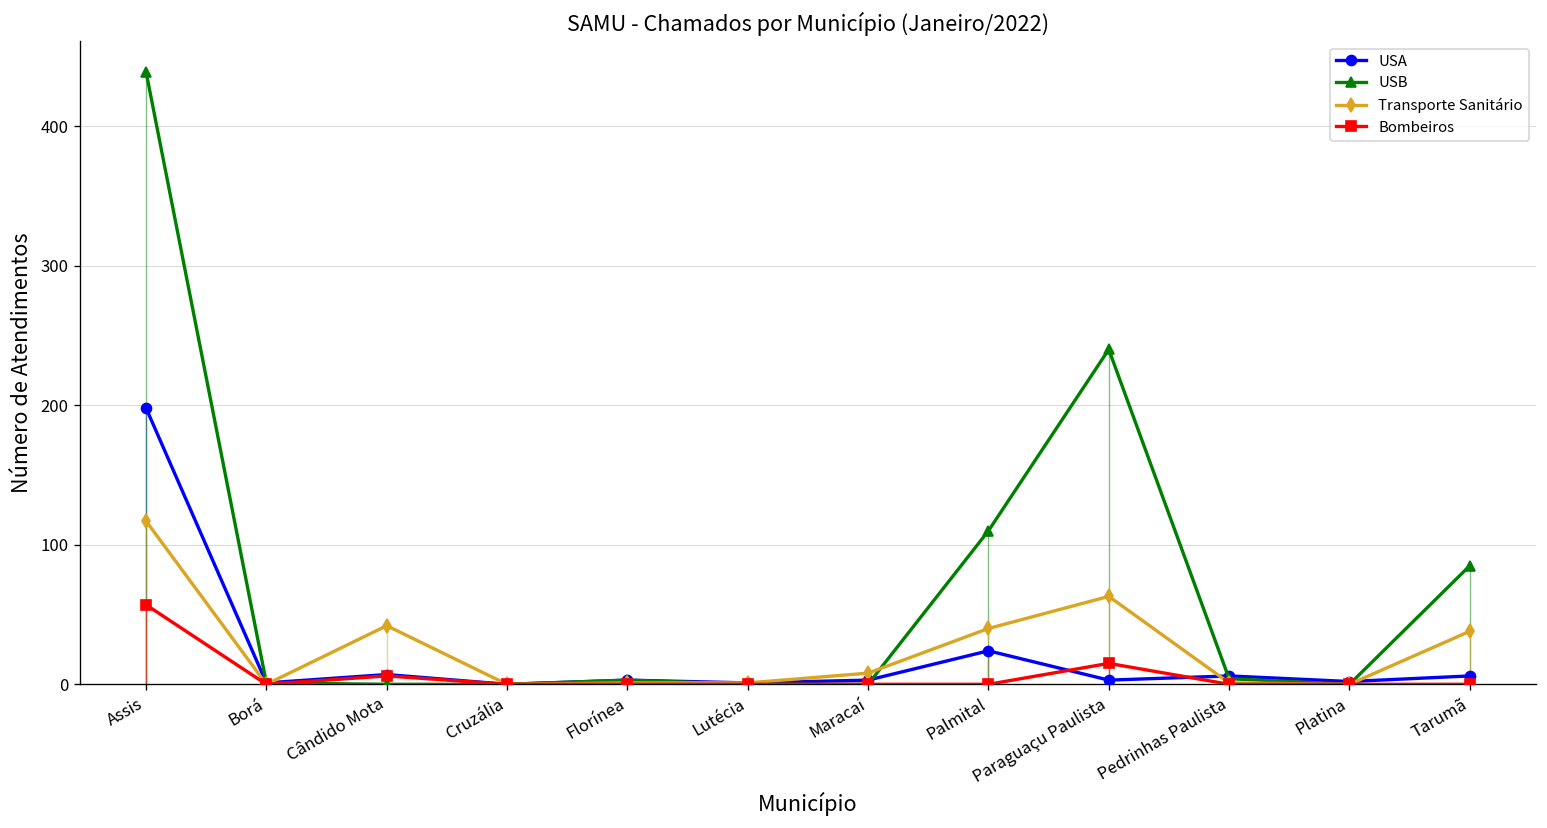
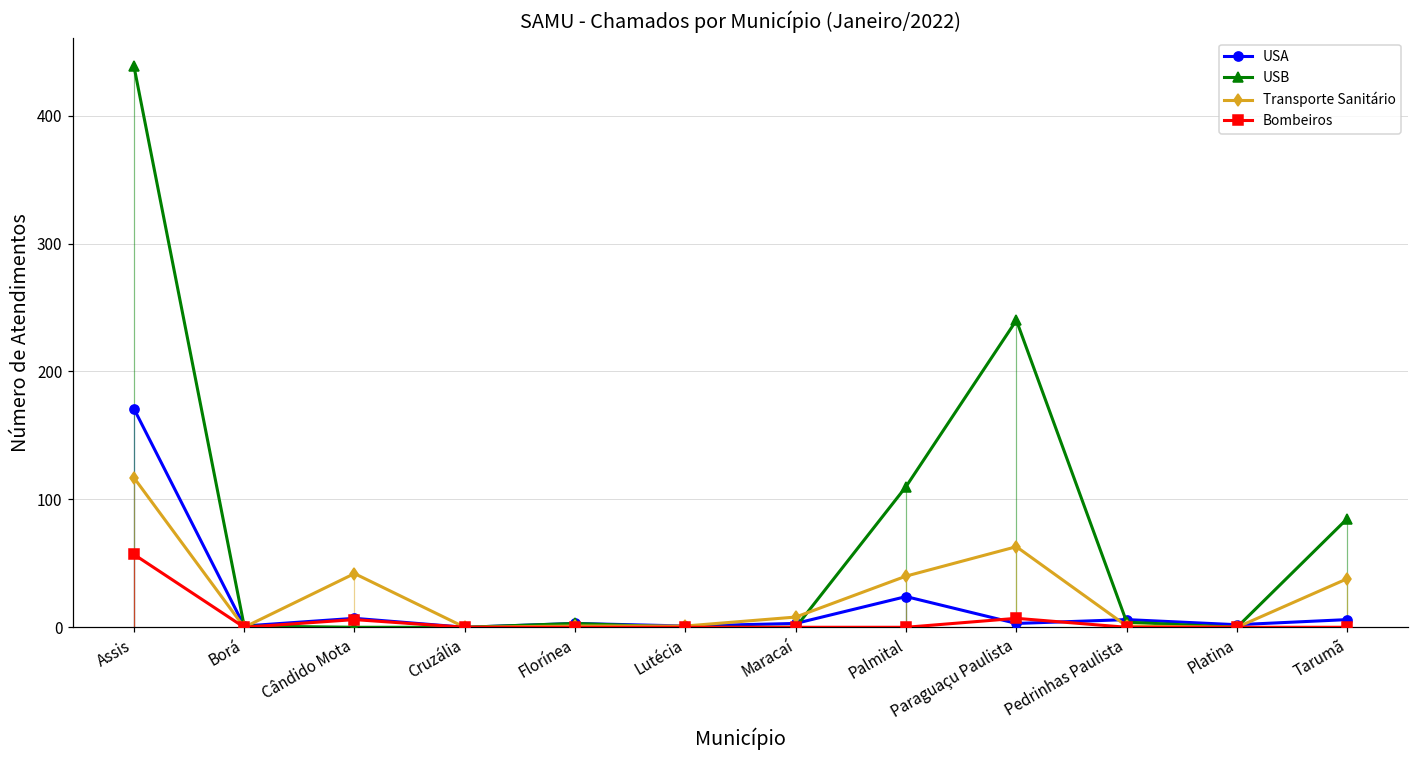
USA, Assis: 198 -> 171
Bombeiros, Paraguaçu Paulista: 15 -> 7
